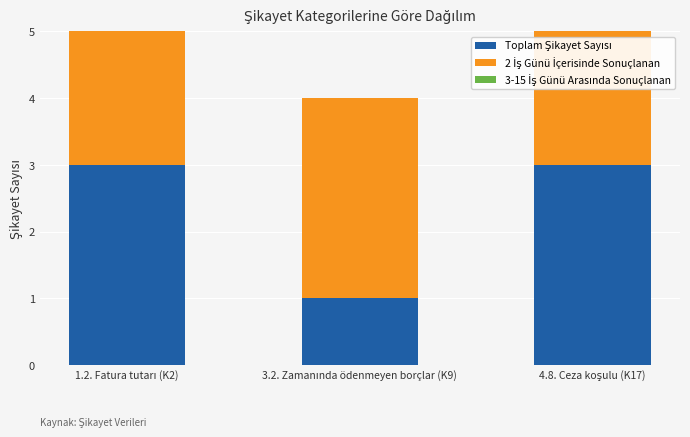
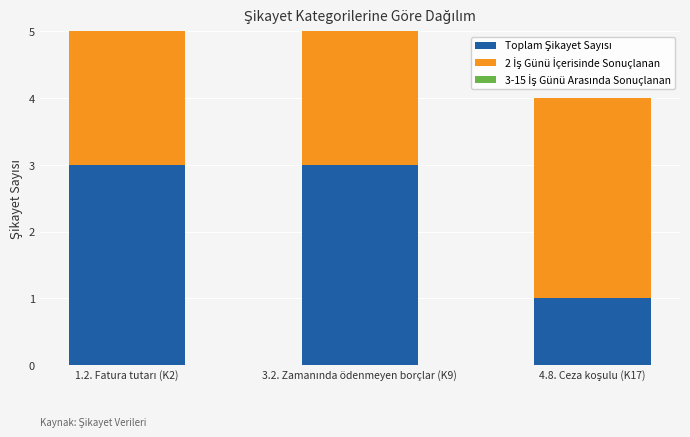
Toplam Şikayet Sayısı, 3.2. Zamanında ödenmeyen borçlar (K9): 1 -> 3
Toplam Şikayet Sayısı, 4.8. Ceza koşulu (K17): 3 -> 1
